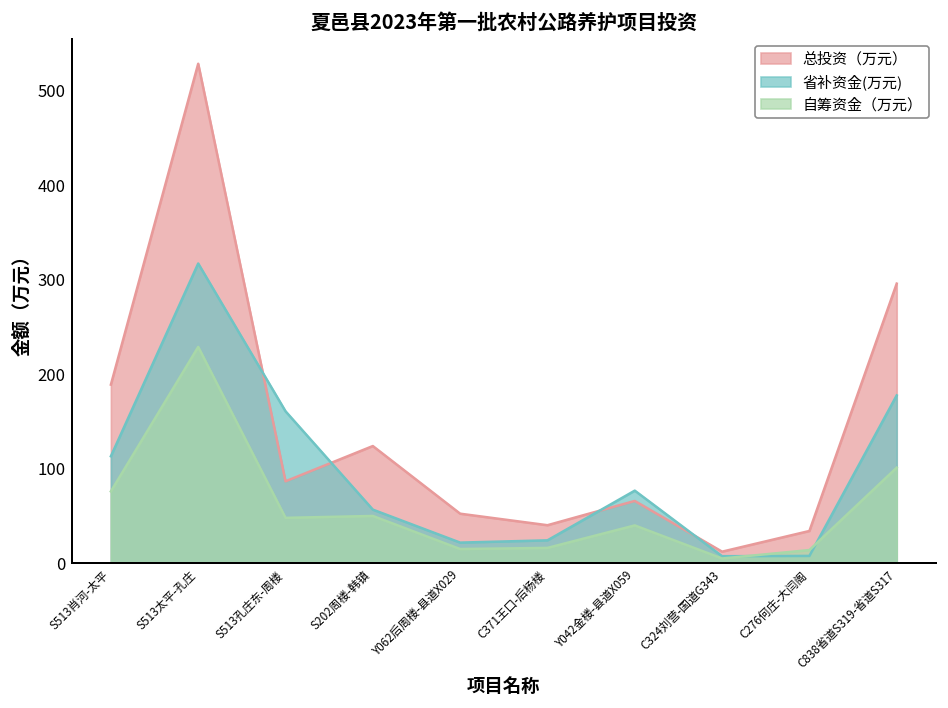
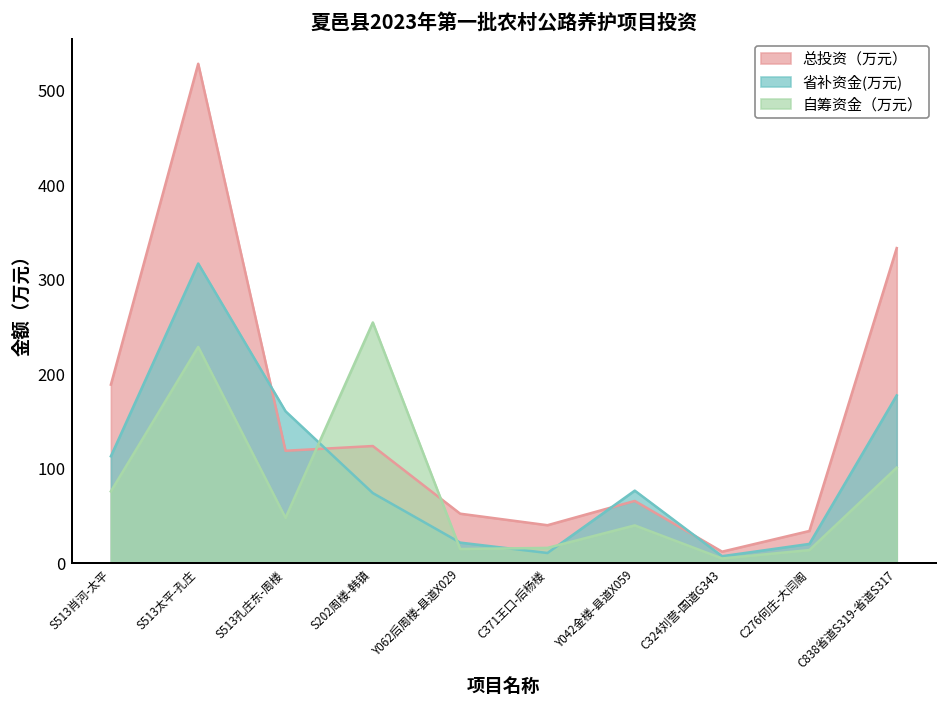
总投资（万元）, S513孔庄东-周楼: 90 -> 120
省补资金(万元), S202周楼-韩镇: 60 -> 70
自筹资金（万元）, S202周楼-韩镇: 50 -> 250
省补资金(万元), C371王口-后杨楼: 20 -> 10
省补资金(万元), C276何庄-大闫阁: 10 -> 20
总投资（万元）, C838省道S319-省道S317: 300 -> 330
